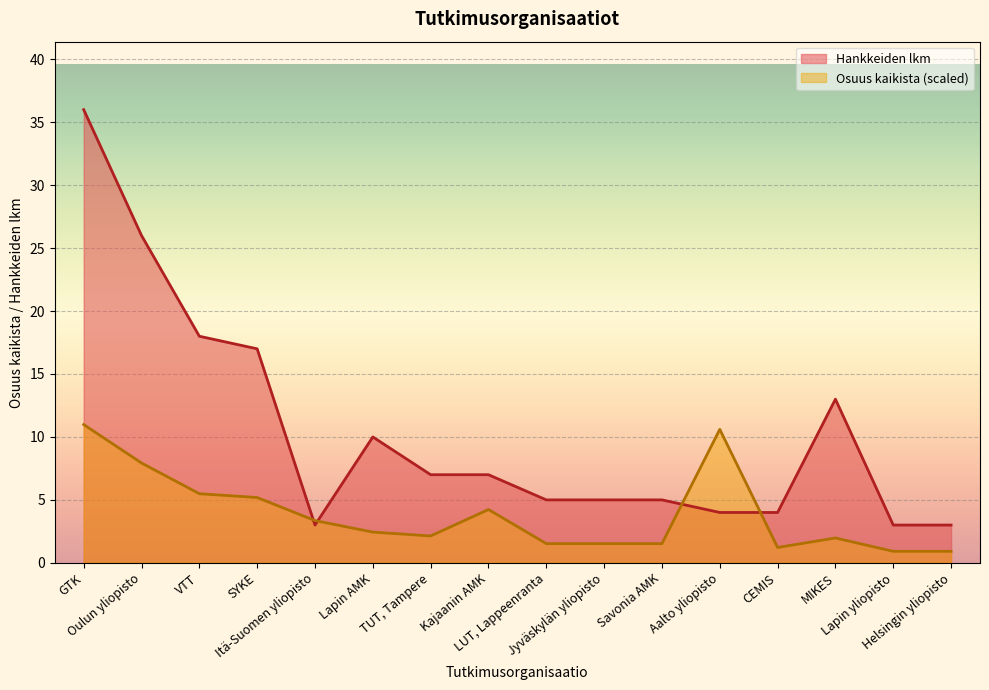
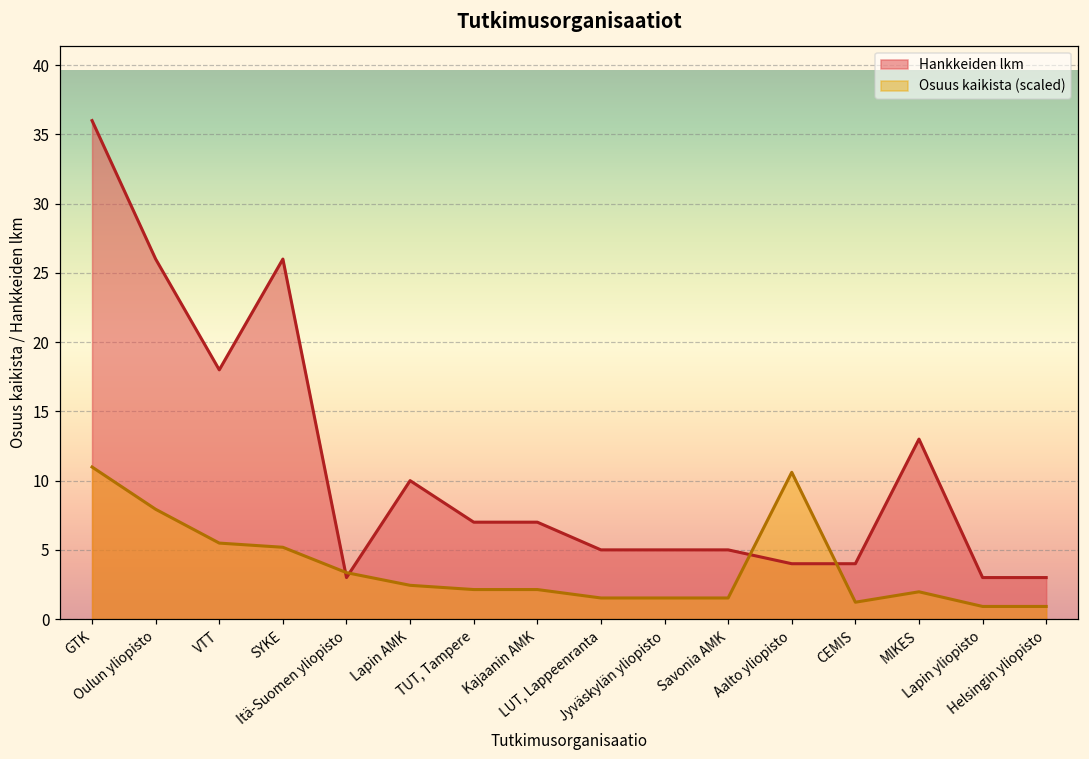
Hankkeiden lkm, SYKE: 17 -> 26
Osuus kaikista (scaled), Kajaanin AMK: 4.2 -> 2.1
